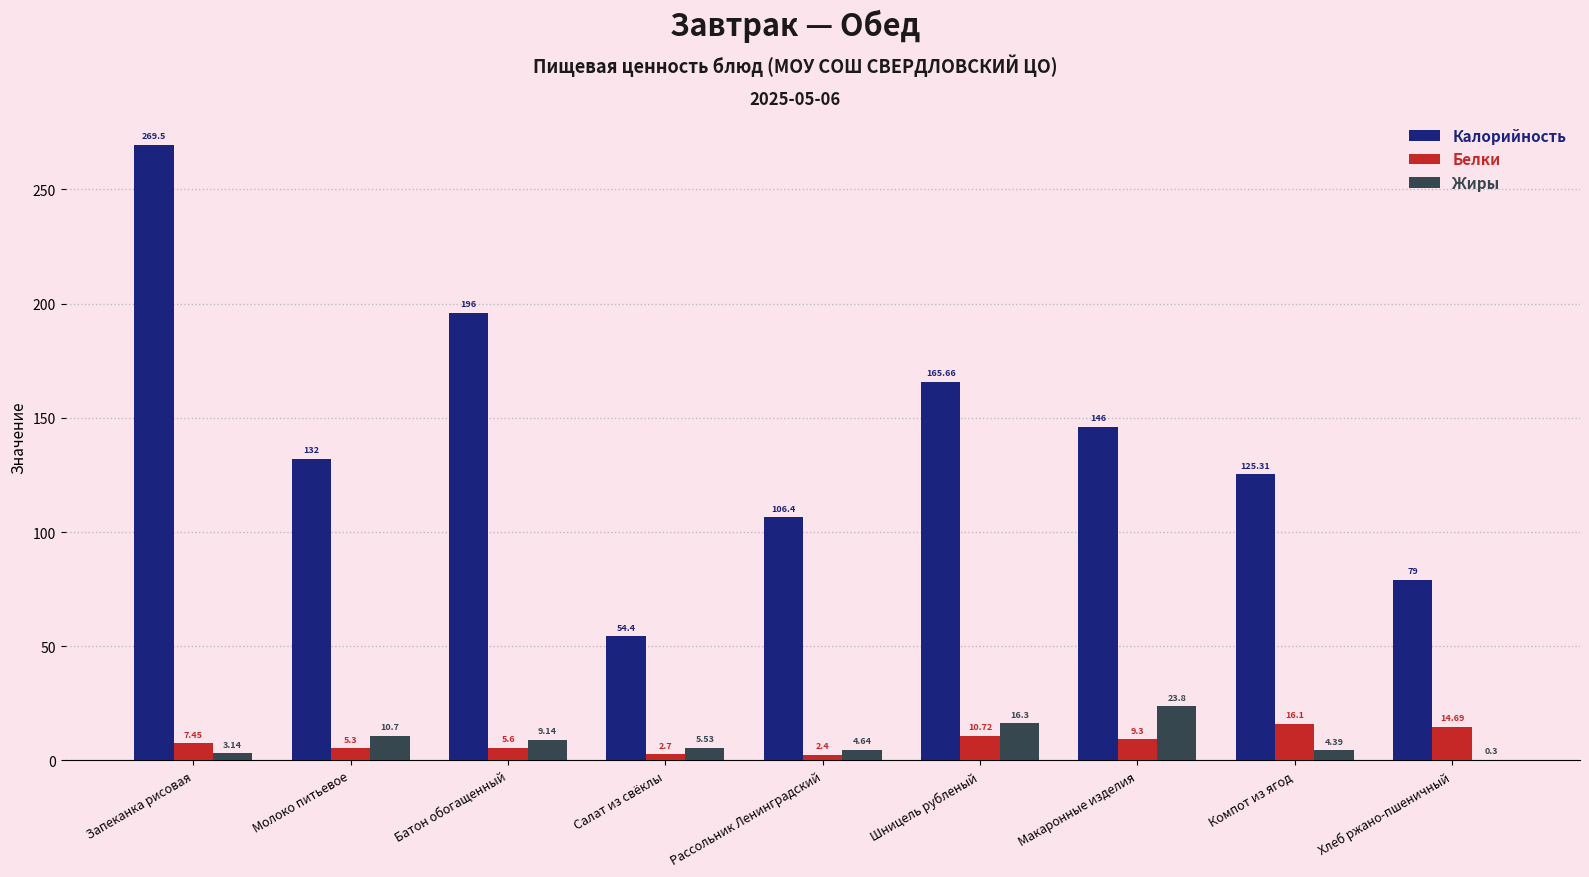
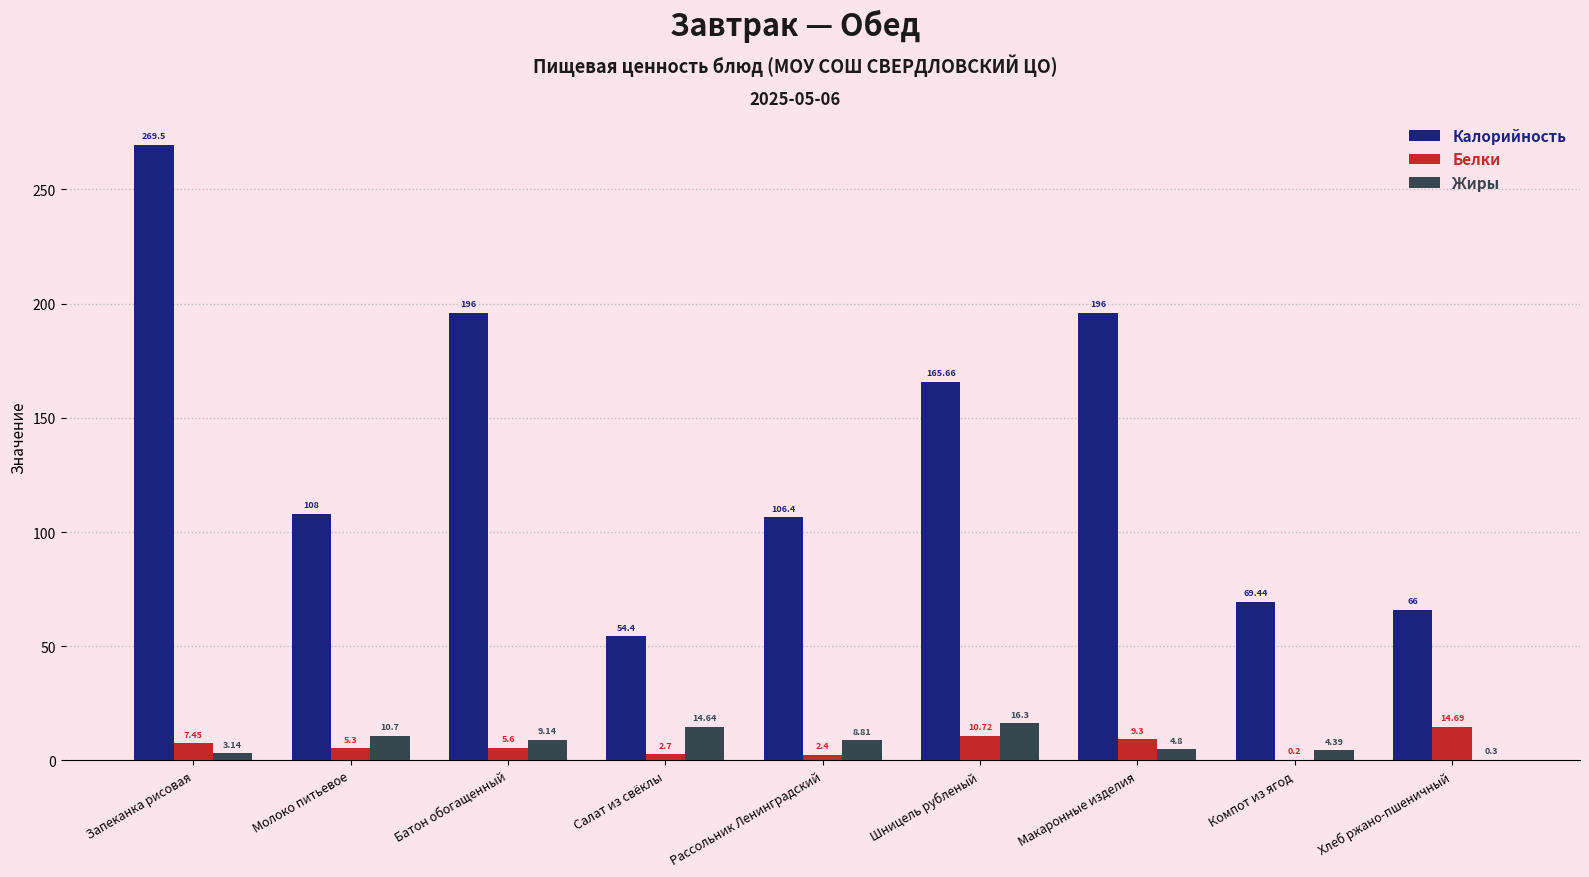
Калорийность, Молоко питьевое: 132 -> 108
Жиры, Салат из свёклы: 5.53 -> 14.64
Жиры, Рассольник Ленинградский: 4.64 -> 8.81
Калорийность, Макаронные изделия: 146 -> 196
Жиры, Макаронные изделия: 23.8 -> 4.8
Калорийность, Компот из ягод: 125.31 -> 69.44
Белки, Компот из ягод: 16.1 -> 0.2
Калорийность, Хлеб ржано-пшеничный: 79 -> 66
